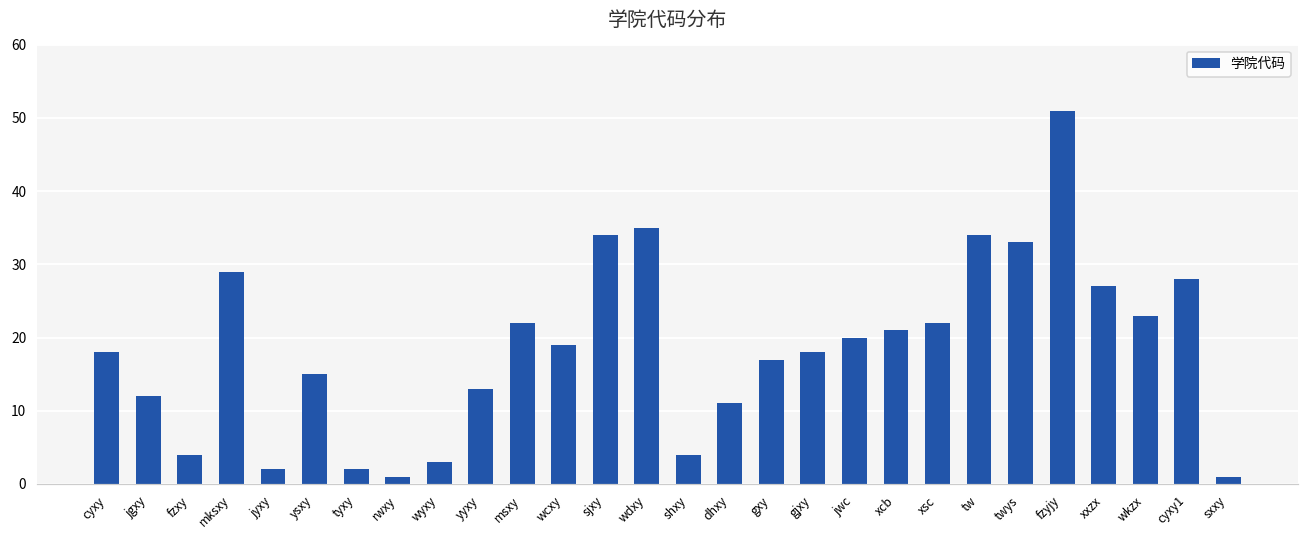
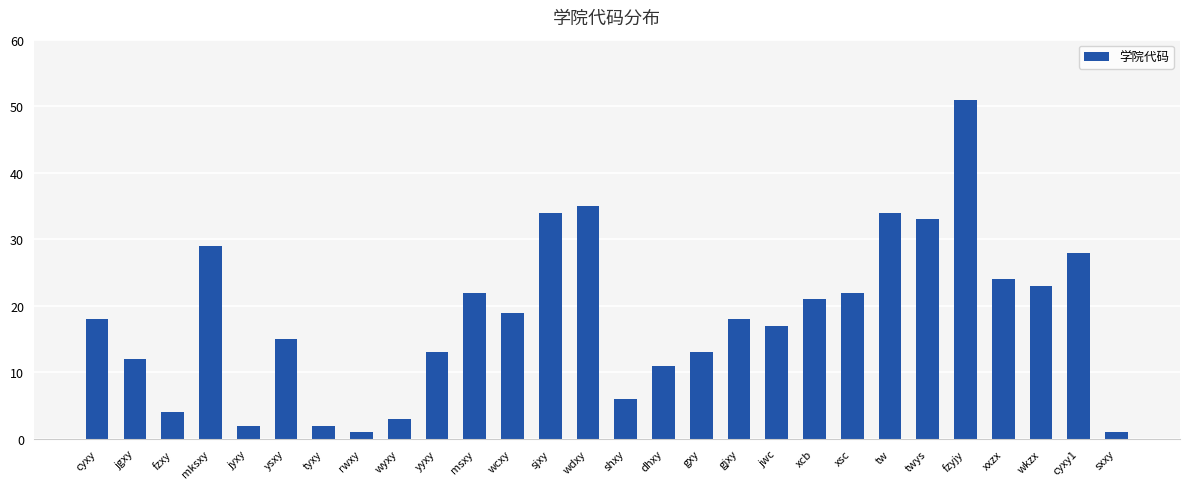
shxy: 4 -> 6
gxy: 17 -> 13
jwc: 20 -> 17
xxzx: 27 -> 24
